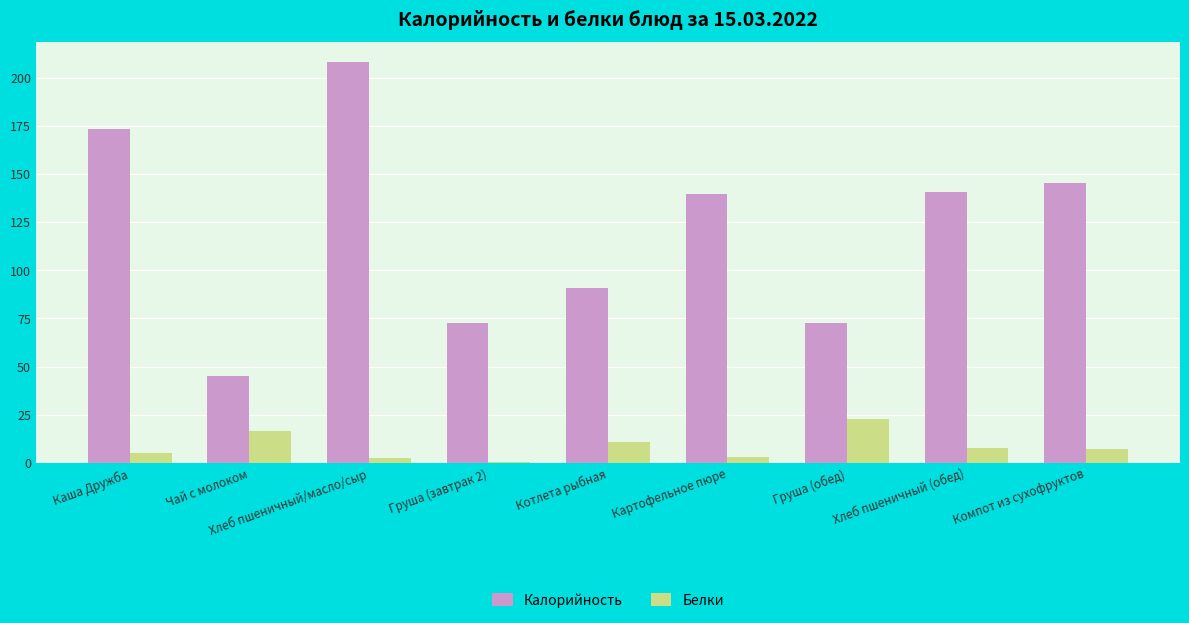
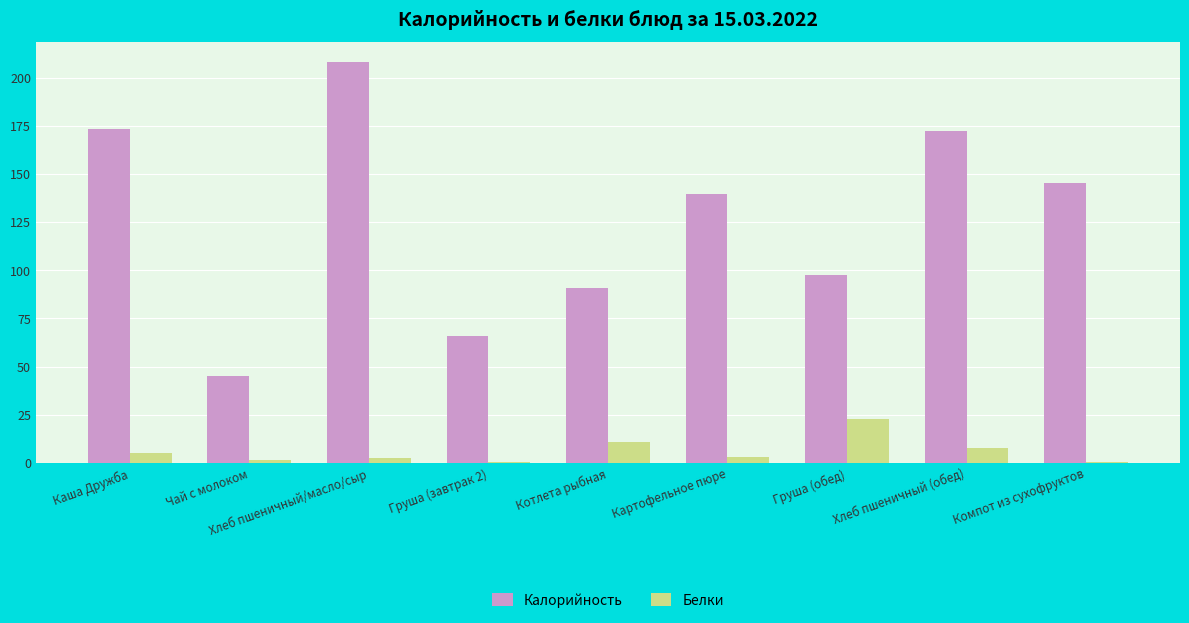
Белки, Чай с молоком: 16 -> 2
Калорийность, Груша (завтрак 2): 73 -> 66
Калорийность, Груша (обед): 73 -> 97
Калорийность, Хлеб пшеничный (обед): 141 -> 172
Белки, Компот из сухофруктов: 7 -> 1
